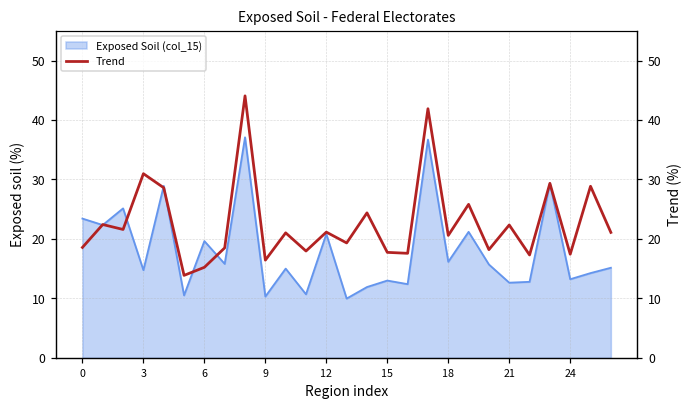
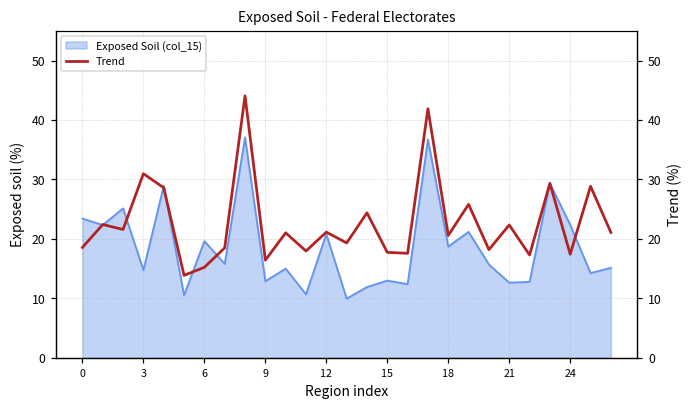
Exposed Soil (col_15), 9: 10 -> 13
Exposed Soil (col_15), 18: 16 -> 19
Exposed Soil (col_15), 24: 13 -> 22
